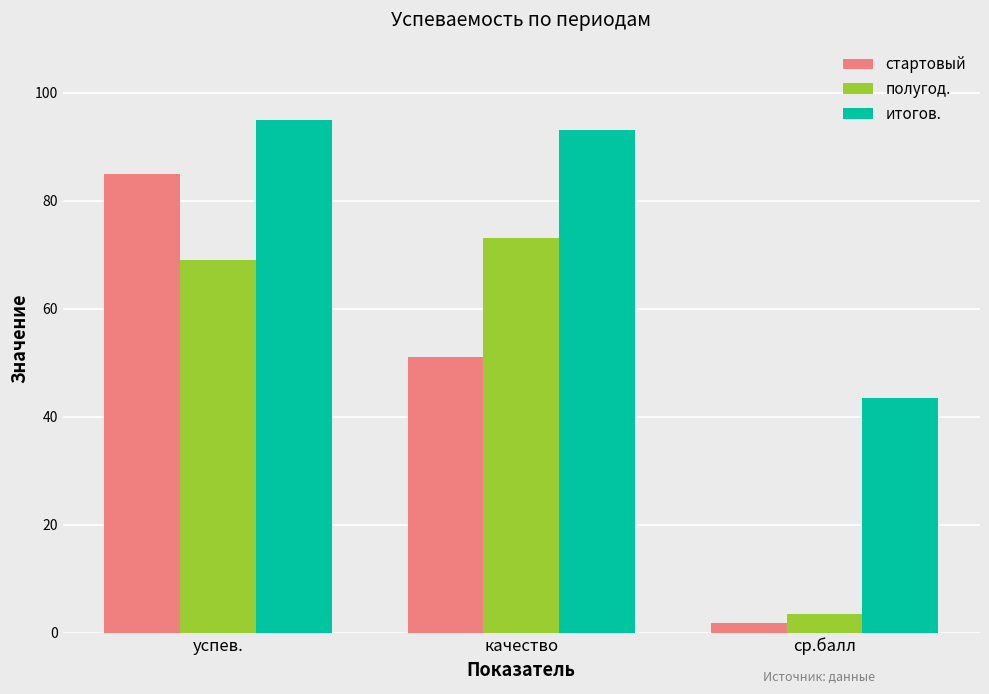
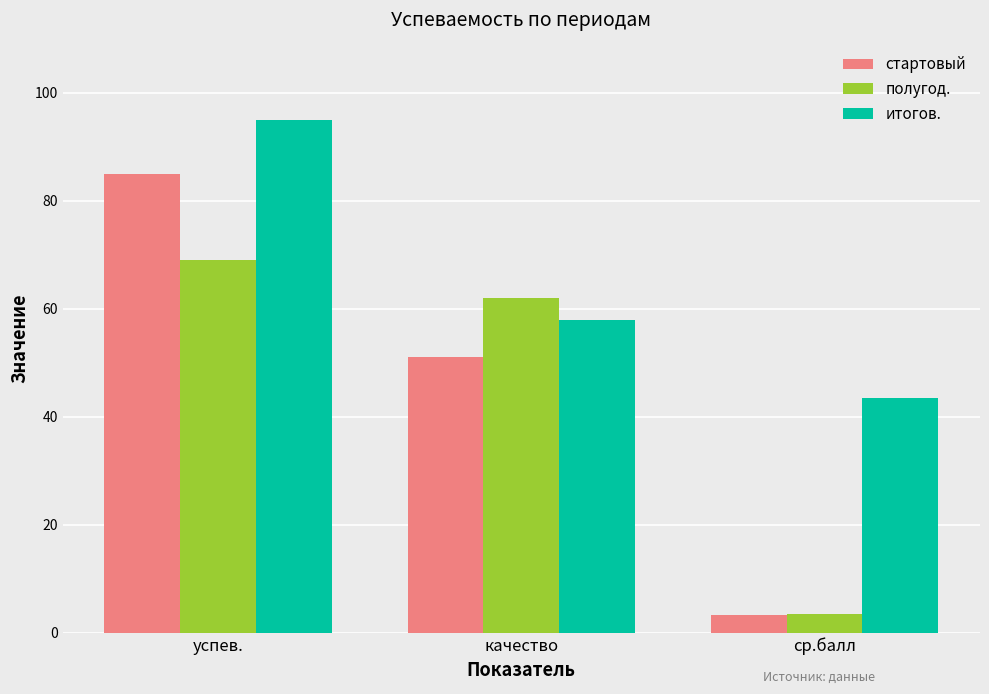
полугод., качество: 73 -> 62
итогов., качество: 93 -> 58
стартовый, ср.балл: 2 -> 3
